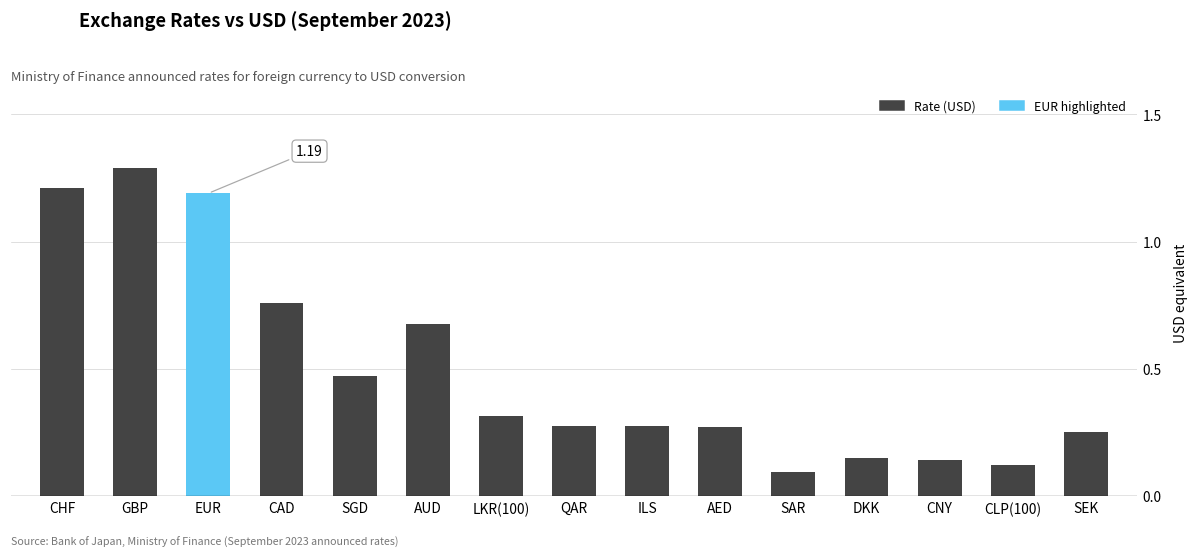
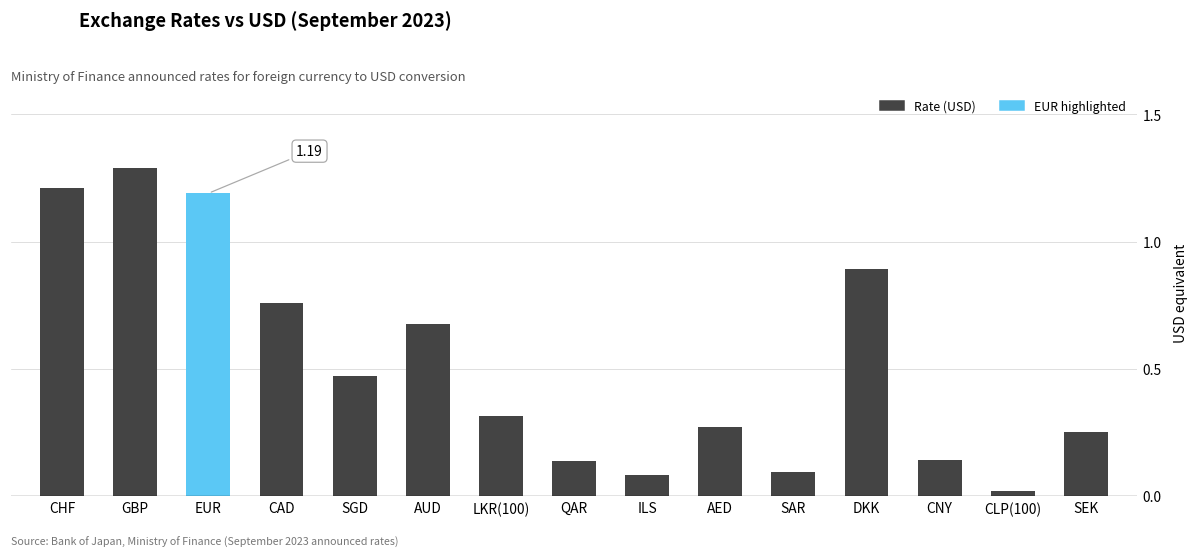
QAR: 0.27 -> 0.14
ILS: 0.27 -> 0.08
DKK: 0.15 -> 0.89
CLP(100): 0.12 -> 0.02
